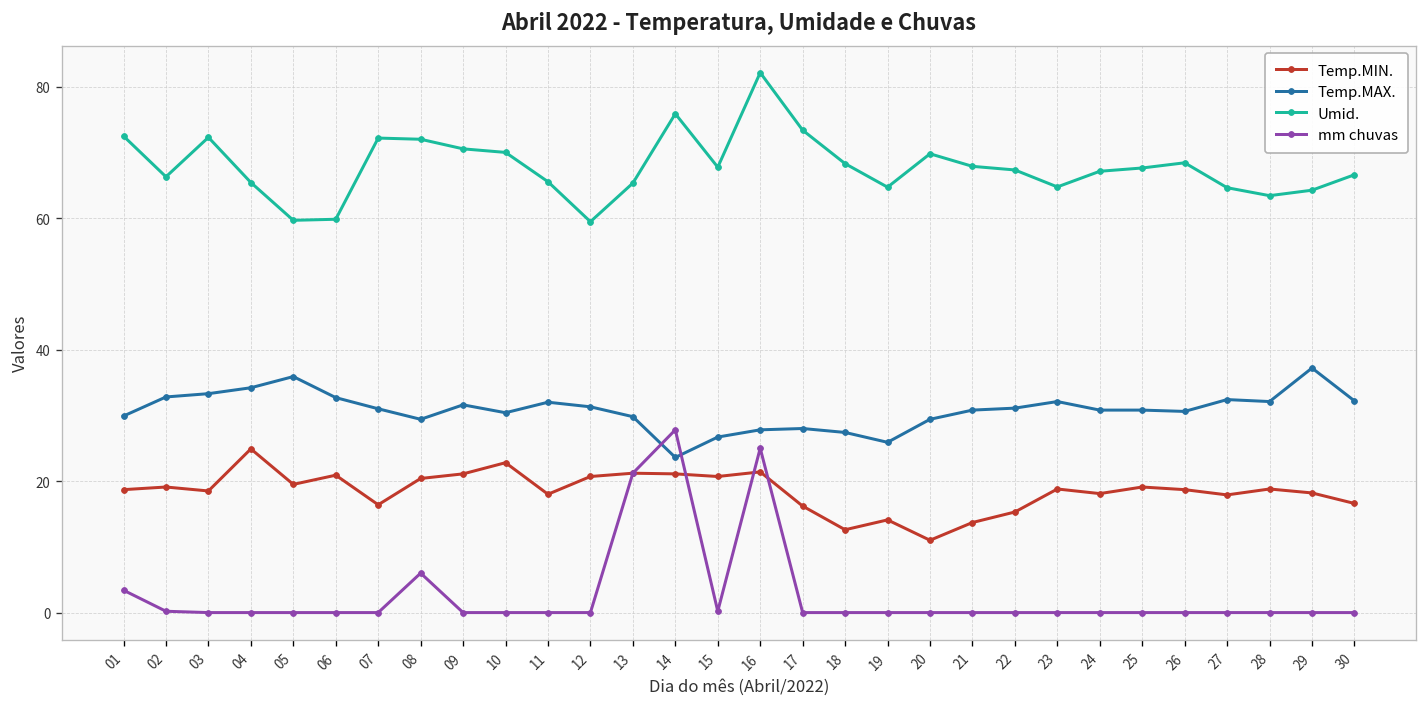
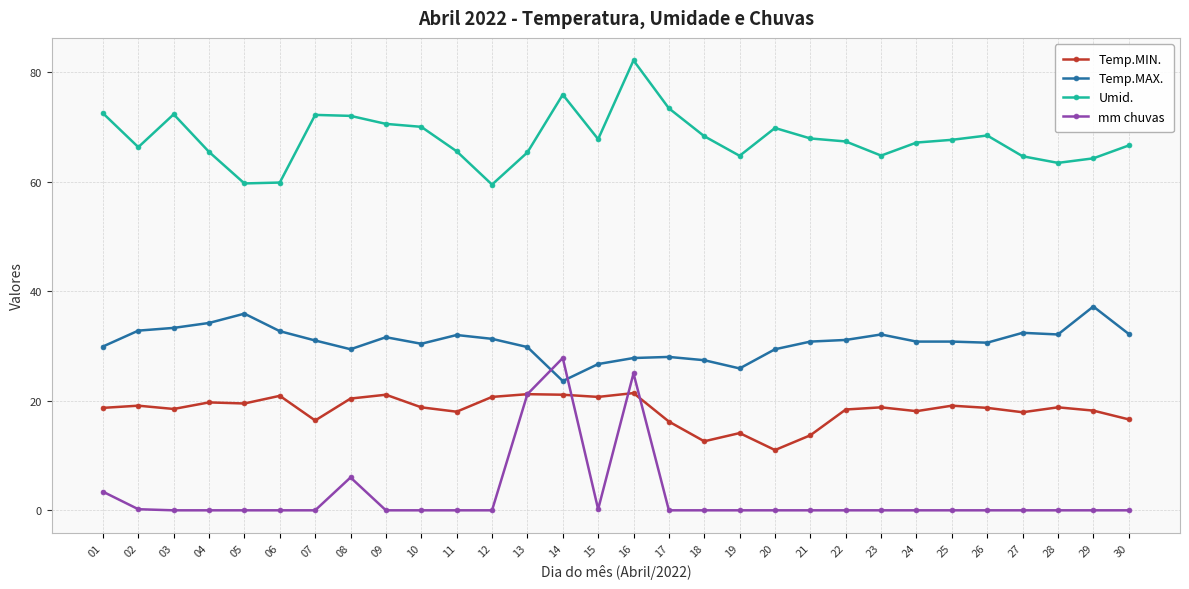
Temp.MIN., 04: 25 -> 20
Temp.MIN., 10: 23 -> 19
Temp.MIN., 22: 15 -> 18
